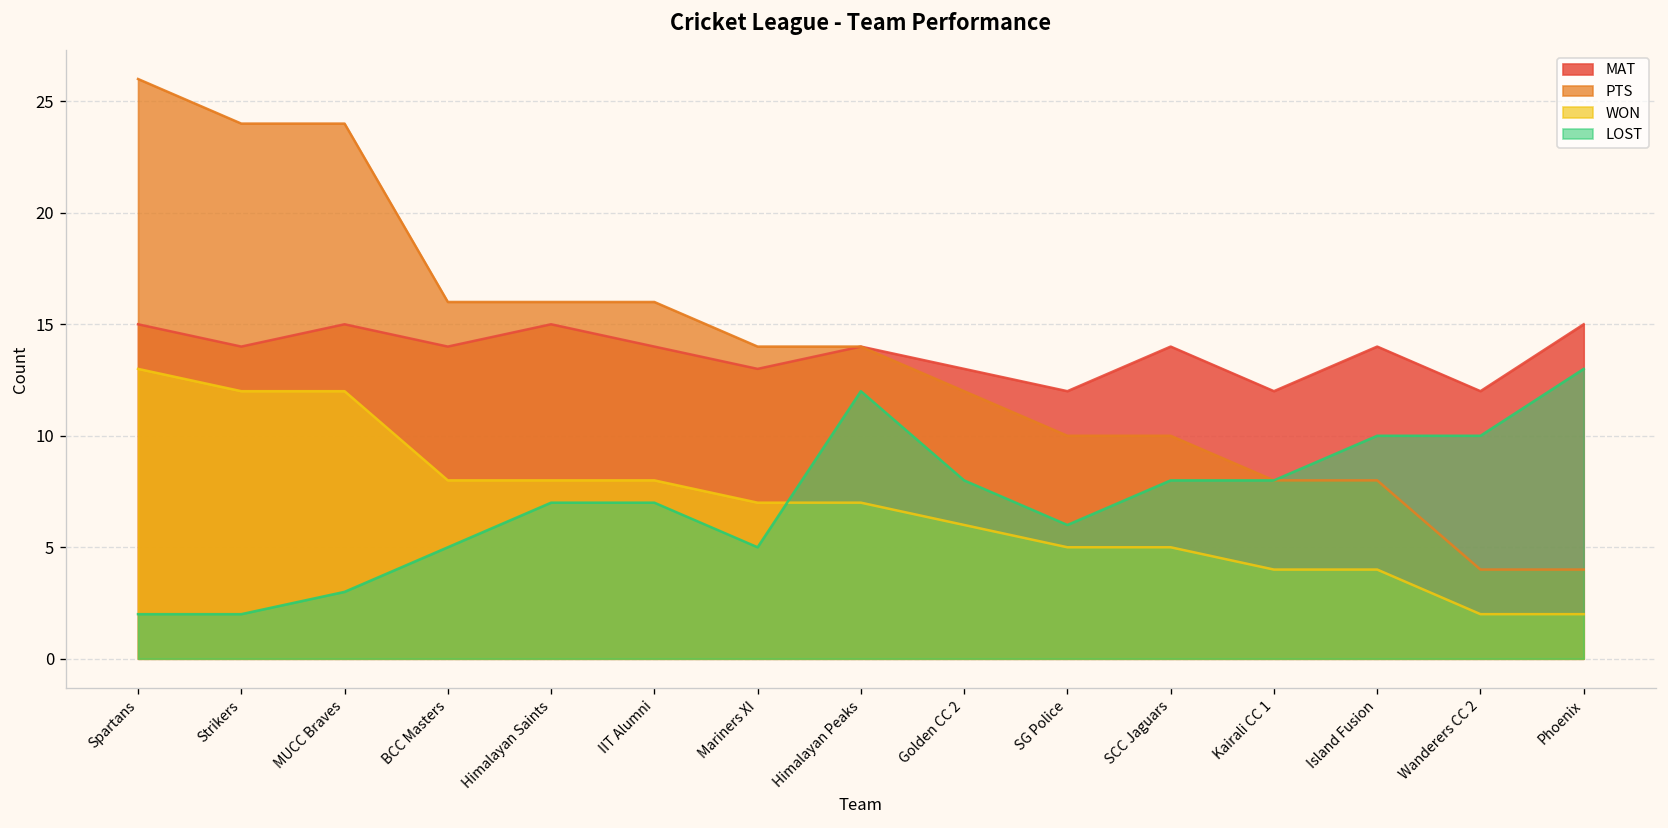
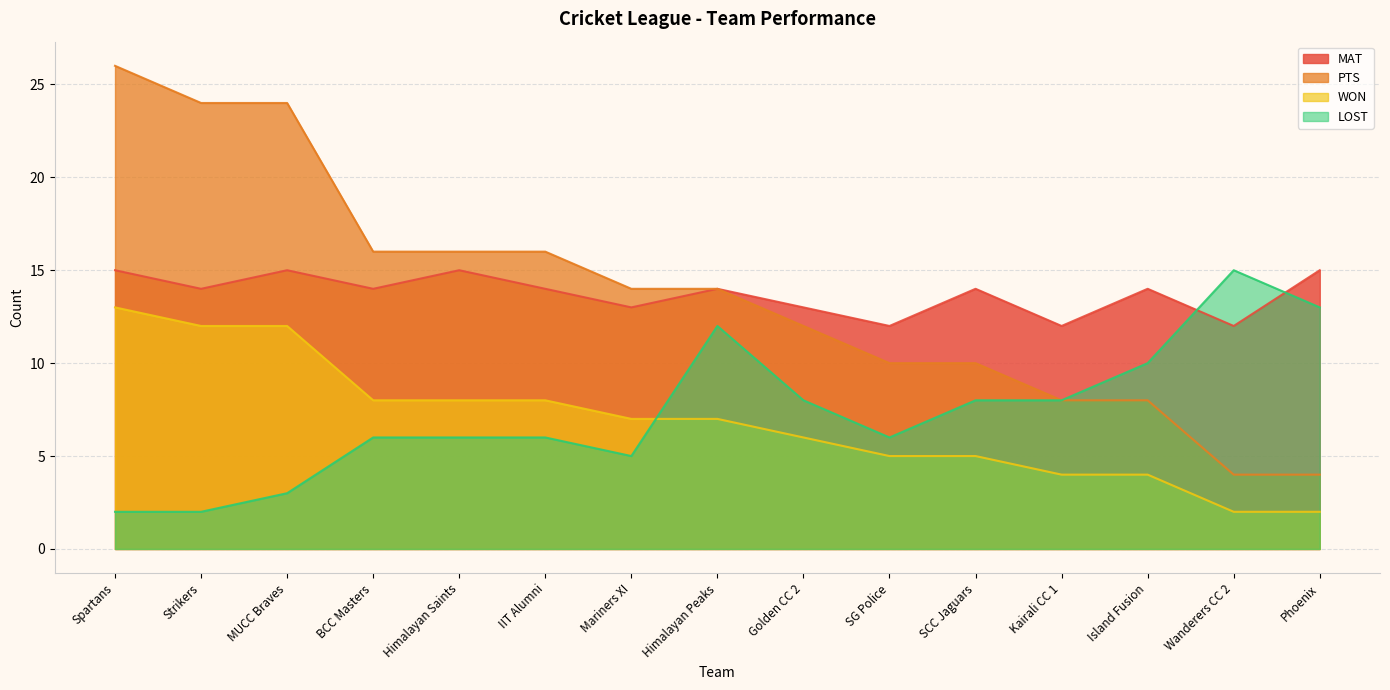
LOST, BCC Masters: 5 -> 6
LOST, Himalayan Saints: 7 -> 6
LOST, IIT Alumni: 7 -> 6
LOST, Wanderers CC 2: 10 -> 15
